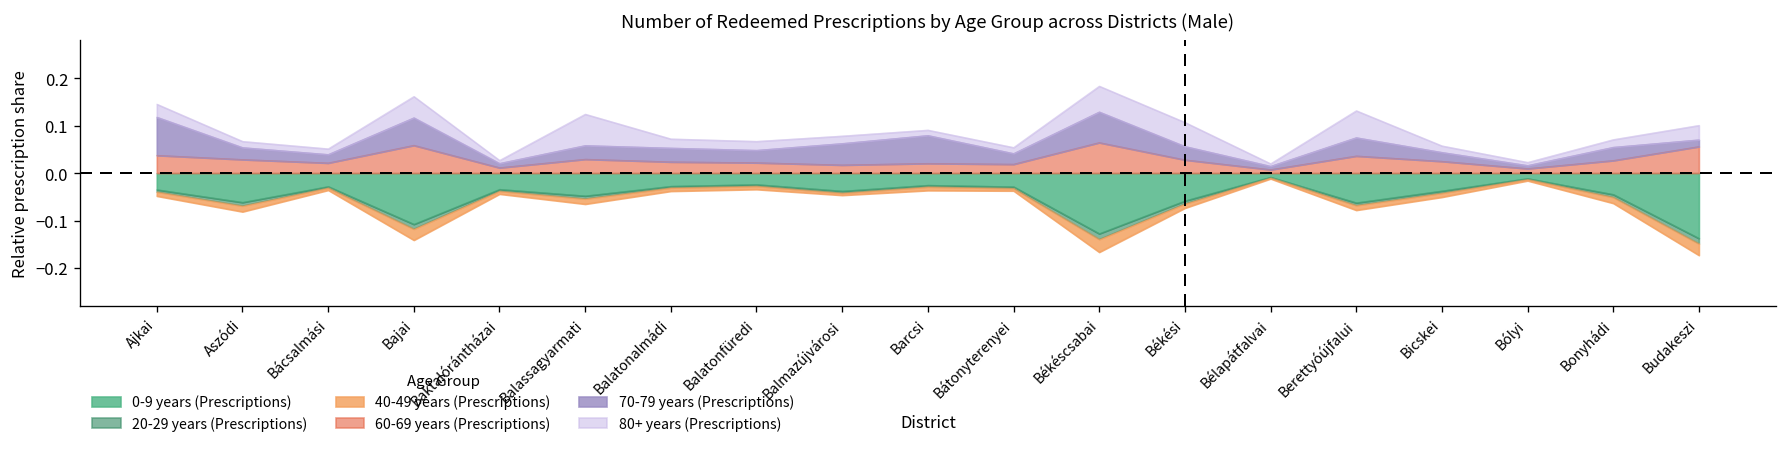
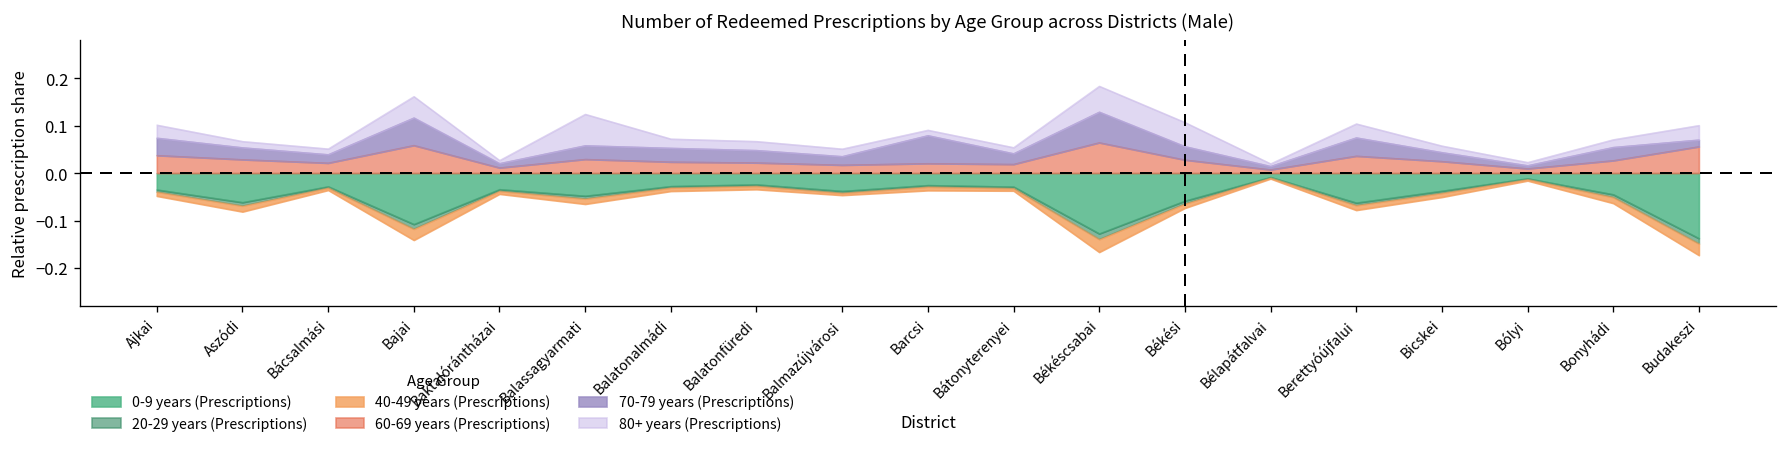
70-79 years (Prescriptions), Ajkai: 0.08 -> 0.04
70-79 years (Prescriptions), Balmazújvárosi: 0.05 -> 0.02
80+ years (Prescriptions), Berettyóújfalui: 0.06 -> 0.03
